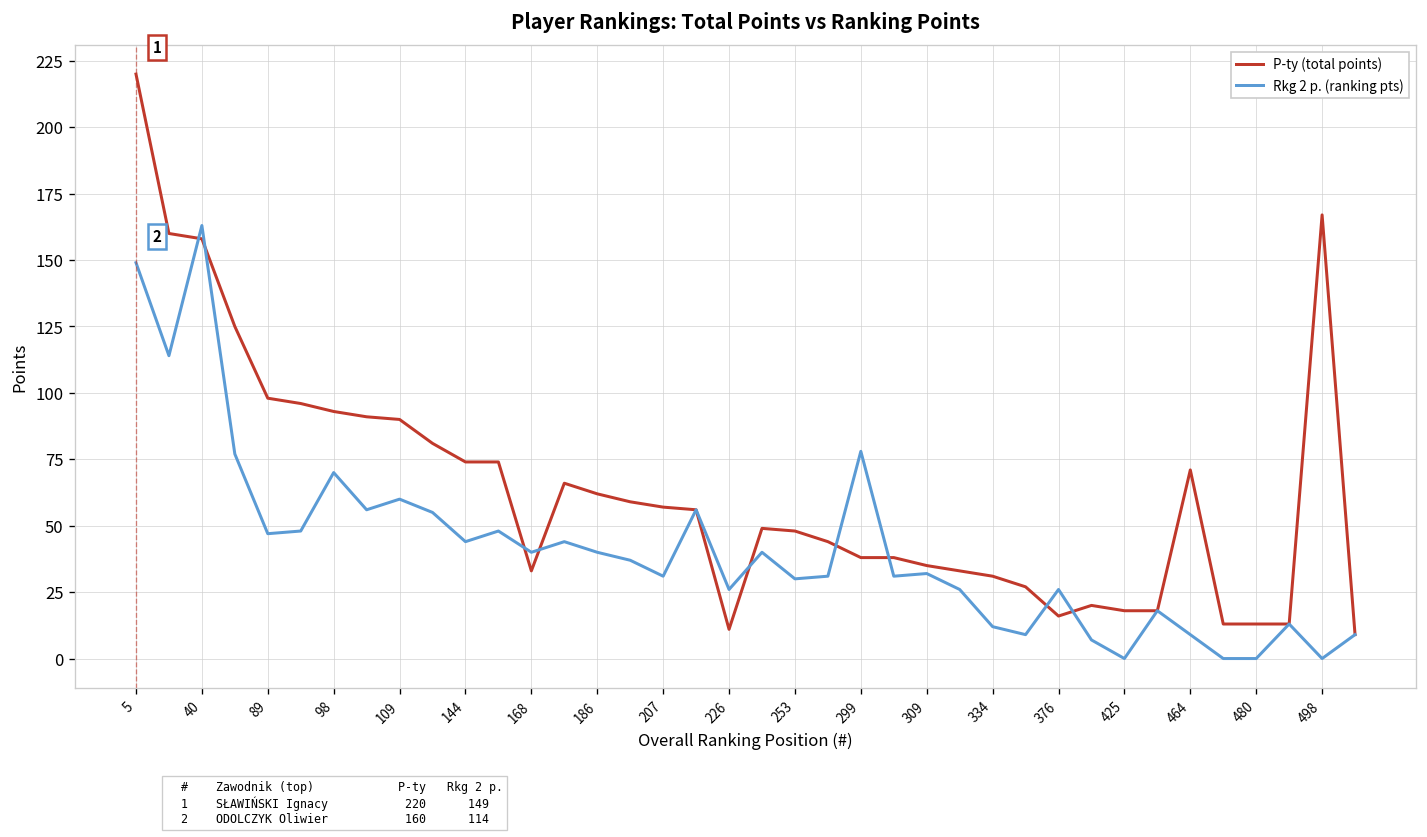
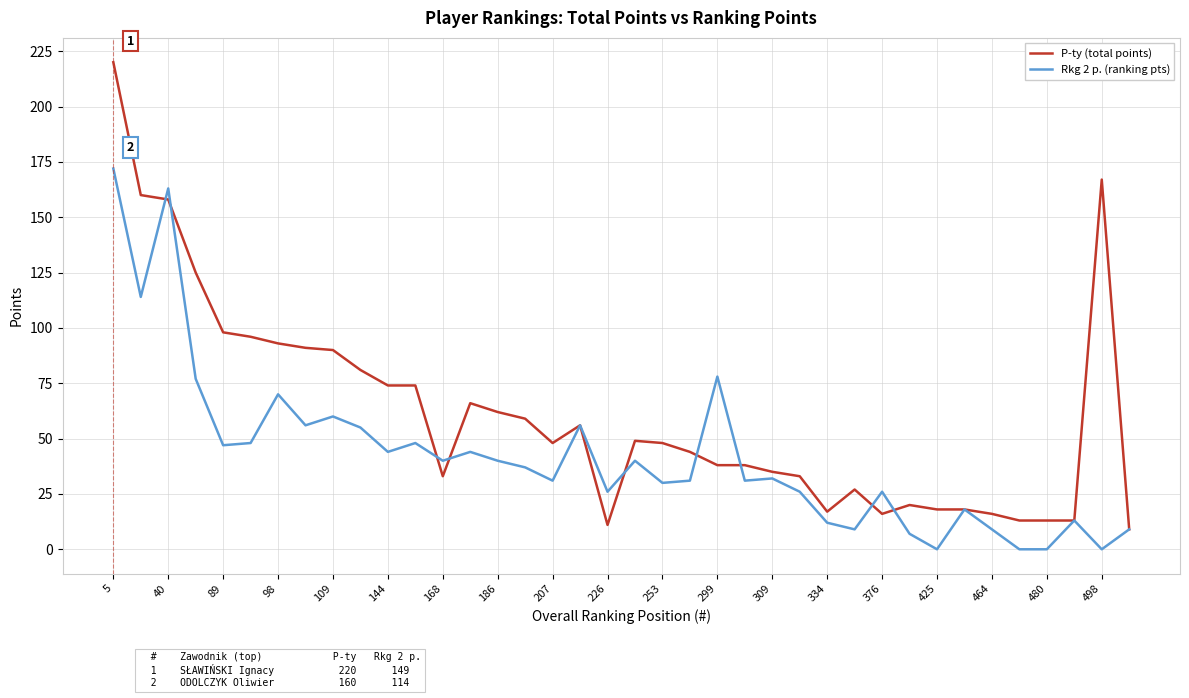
Rkg 2 p. (ranking pts), 5: 149 -> 172
P-ty (total points), 207: 57 -> 48
P-ty (total points), 334: 31 -> 17
P-ty (total points), 464: 71 -> 16
